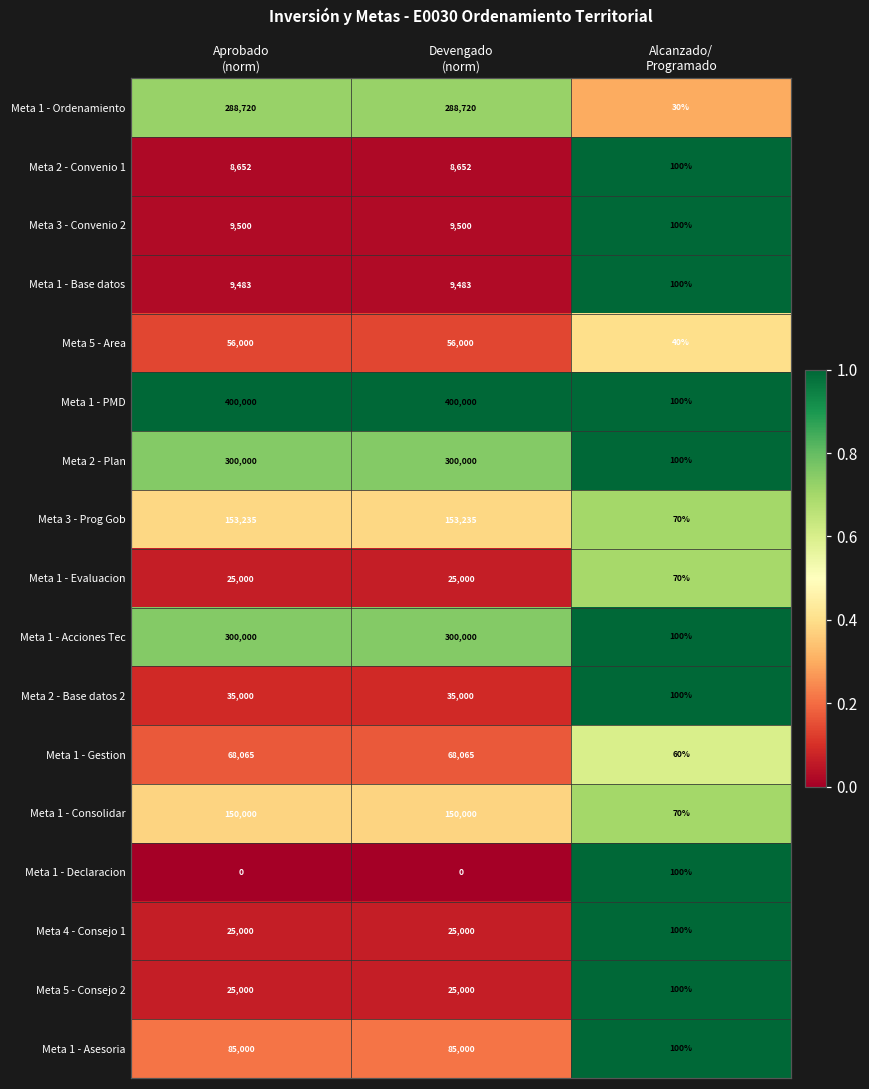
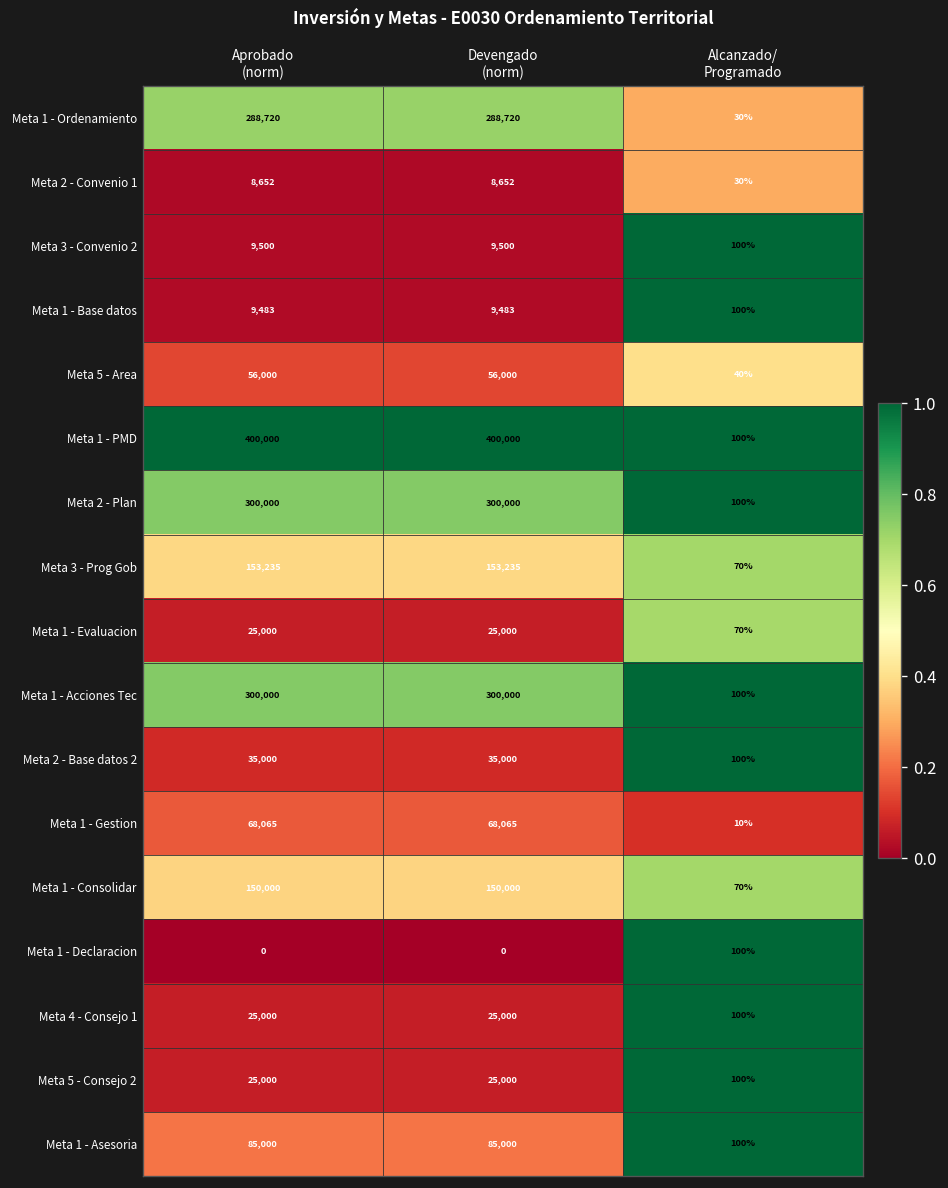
Meta 2 - Convenio 1, Alcanzado/ Programado: 100% -> 30%
Meta 1 - Gestion, Alcanzado/ Programado: 60% -> 10%
